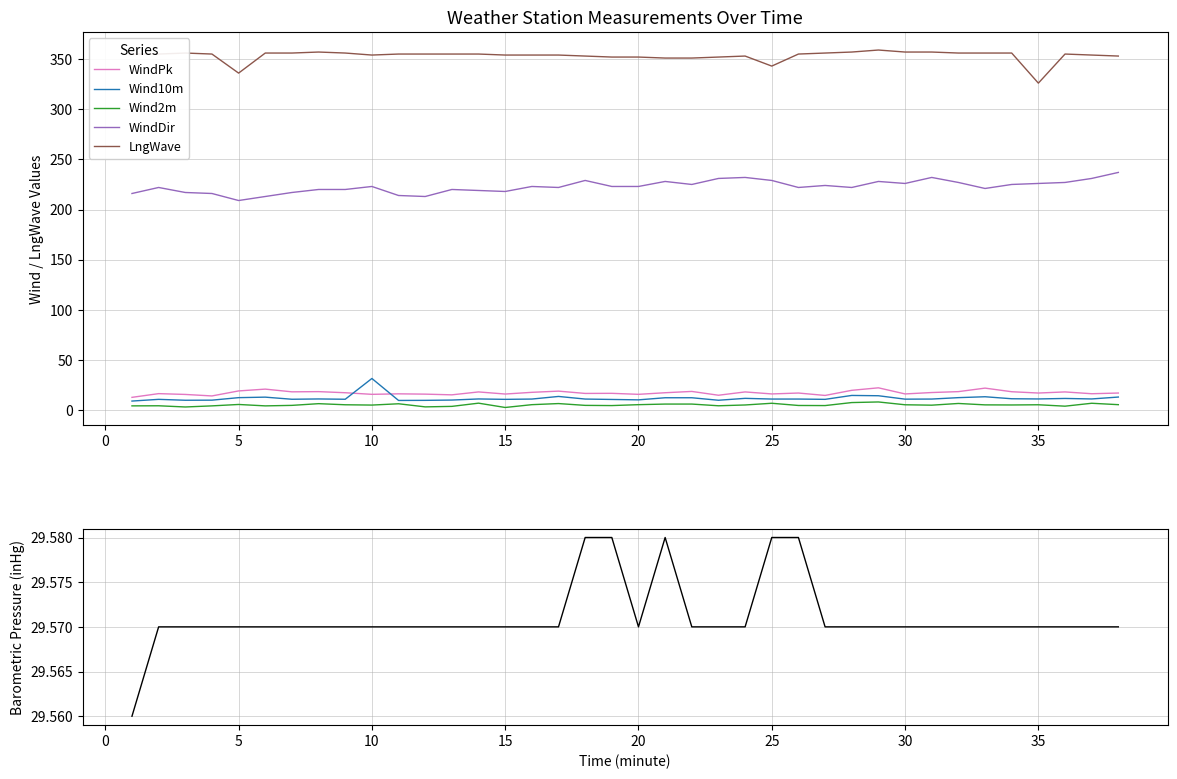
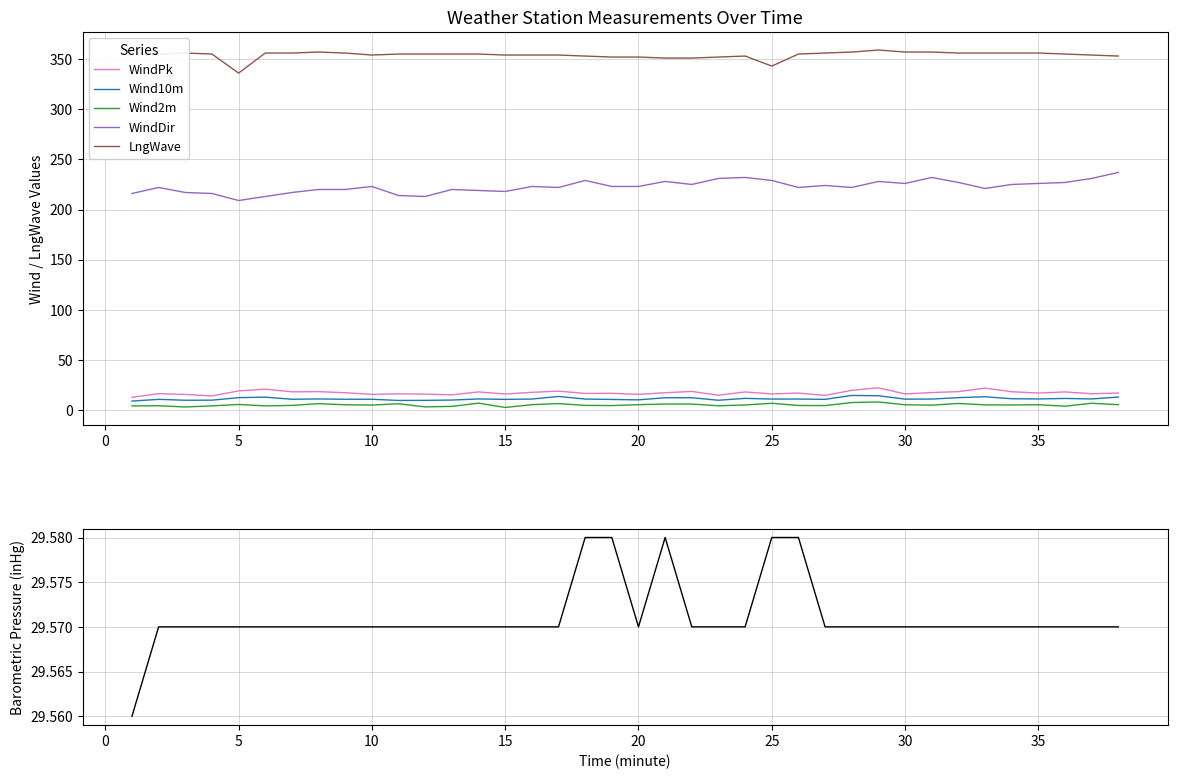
Weather Station Measurements Over Time, Wind10m, 10: 32 -> 11
Weather Station Measurements Over Time, LngWave, 35: 326 -> 356
